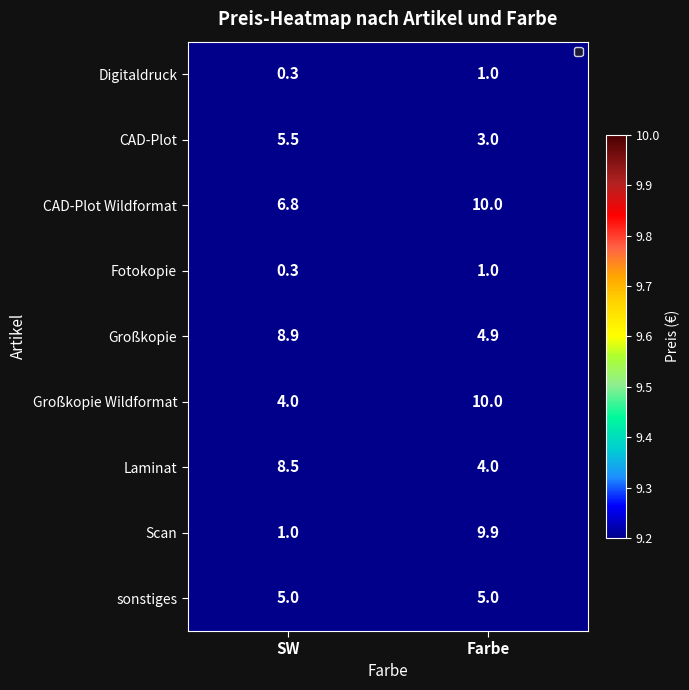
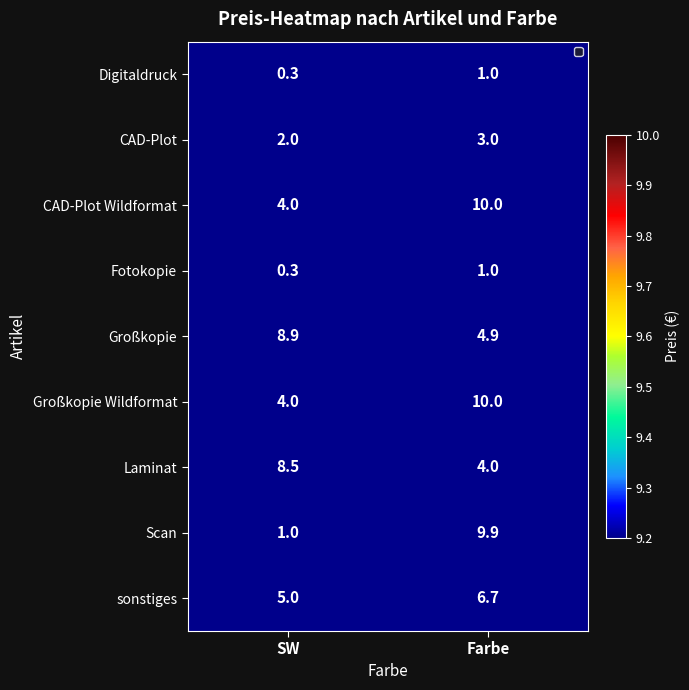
CAD-Plot, SW: 5.5 -> 2.0
CAD-Plot Wildformat, SW: 6.8 -> 4.0
sonstiges, Farbe: 5.0 -> 6.7
